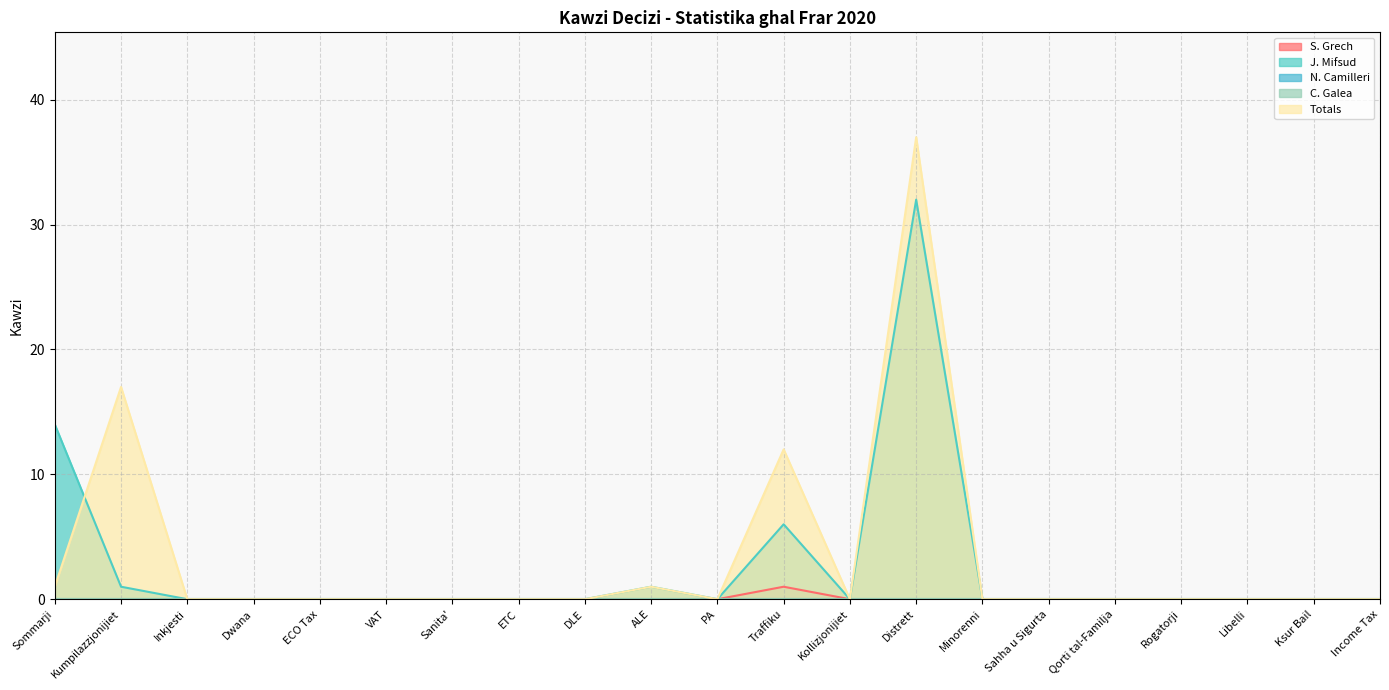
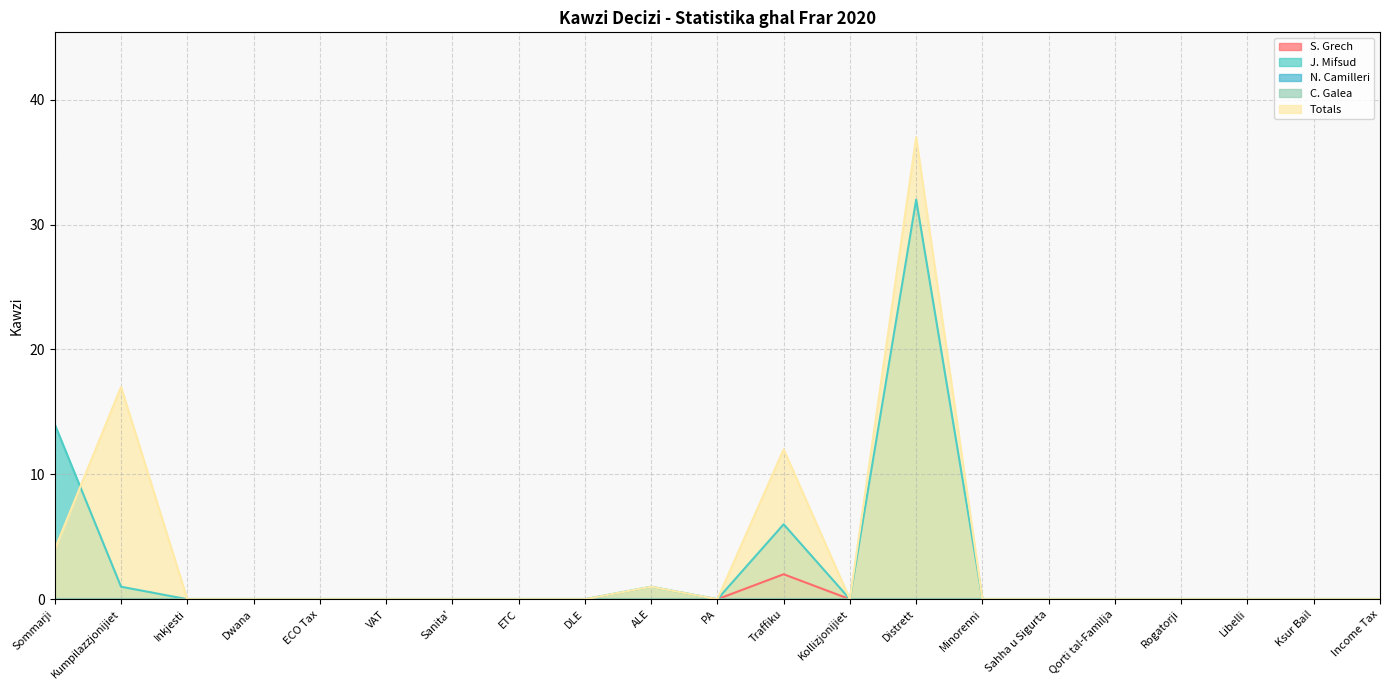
Totals, Sommarji: 1 -> 4
S. Grech, Traffiku: 1 -> 2
